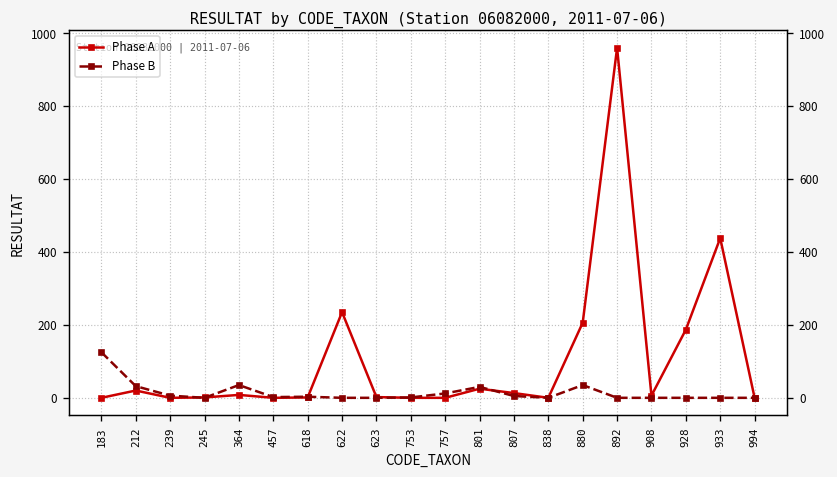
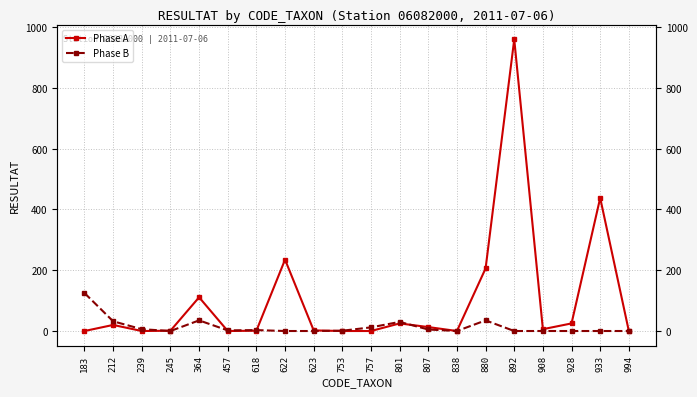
Phase A, 364: 10 -> 110
Phase A, 928: 190 -> 30
